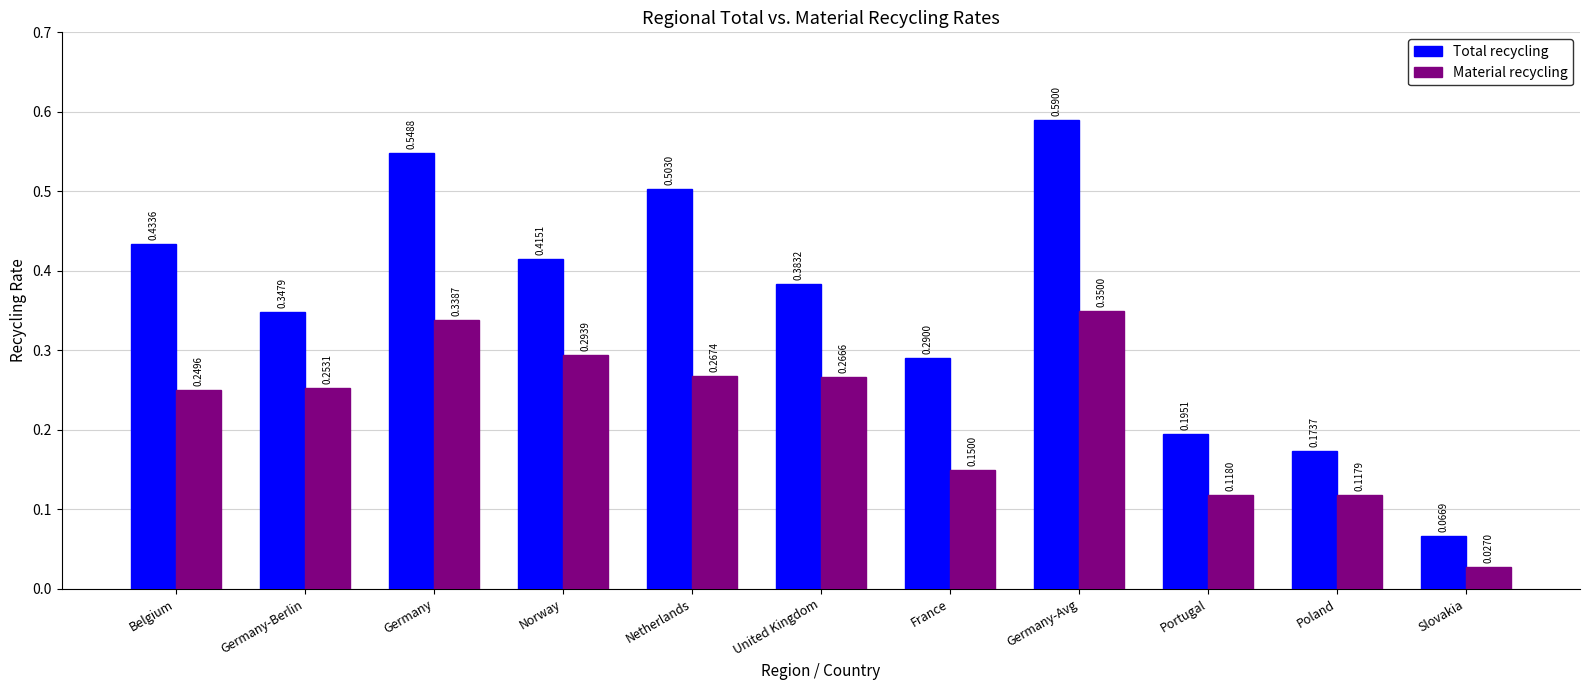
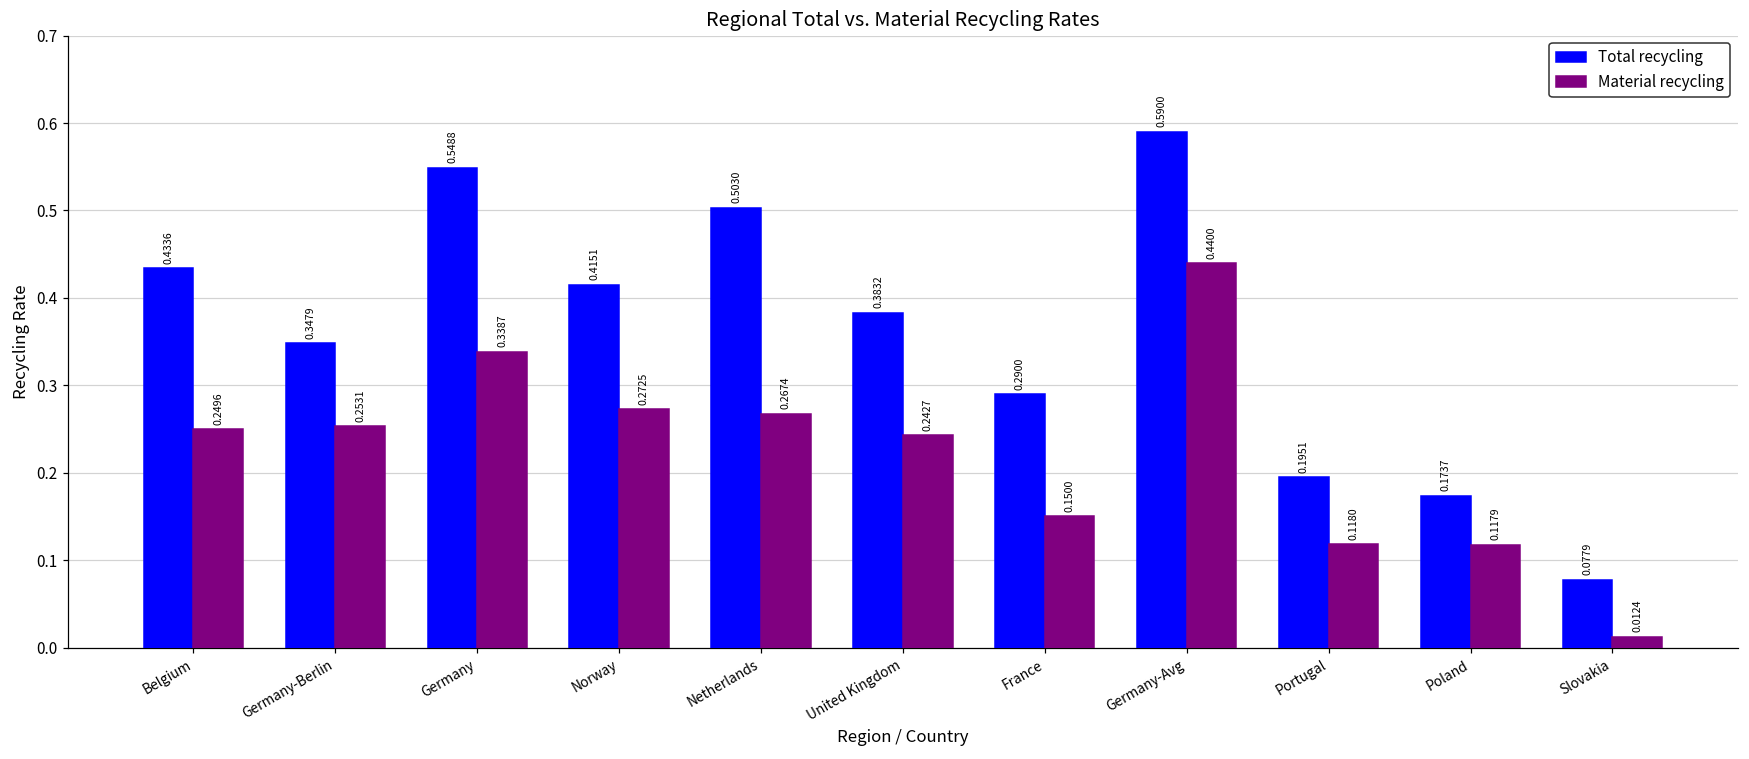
Material recycling, Norway: 0.2939 -> 0.2725
Material recycling, United Kingdom: 0.2666 -> 0.2427
Material recycling, Germany-Avg: 0.3500 -> 0.4400
Total recycling, Slovakia: 0.0669 -> 0.0779
Material recycling, Slovakia: 0.0270 -> 0.0124
